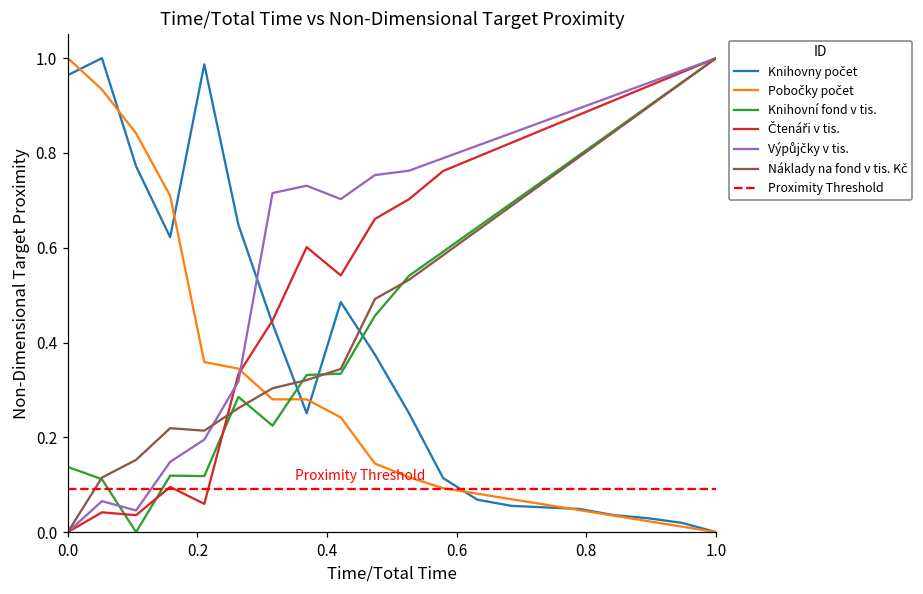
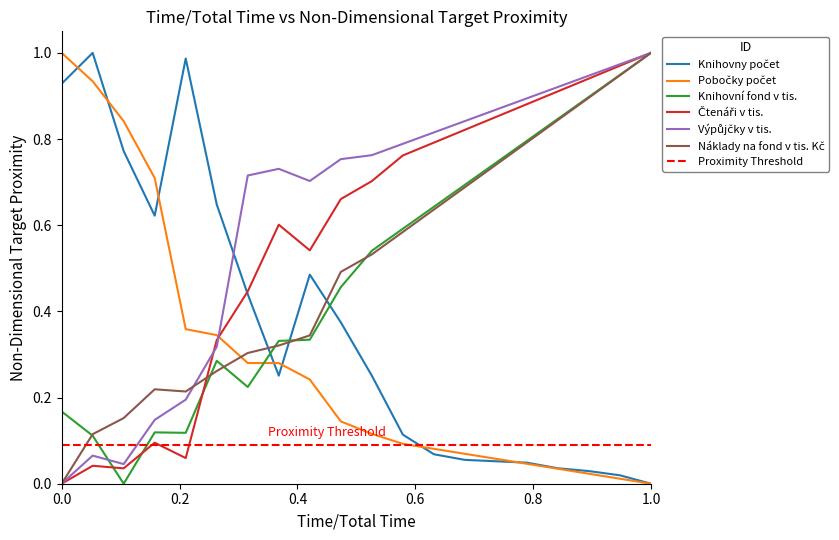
Knihovny počet, 0.0: 0.96 -> 0.93
Knihovní fond v tis., 0.0: 0.14 -> 0.17
